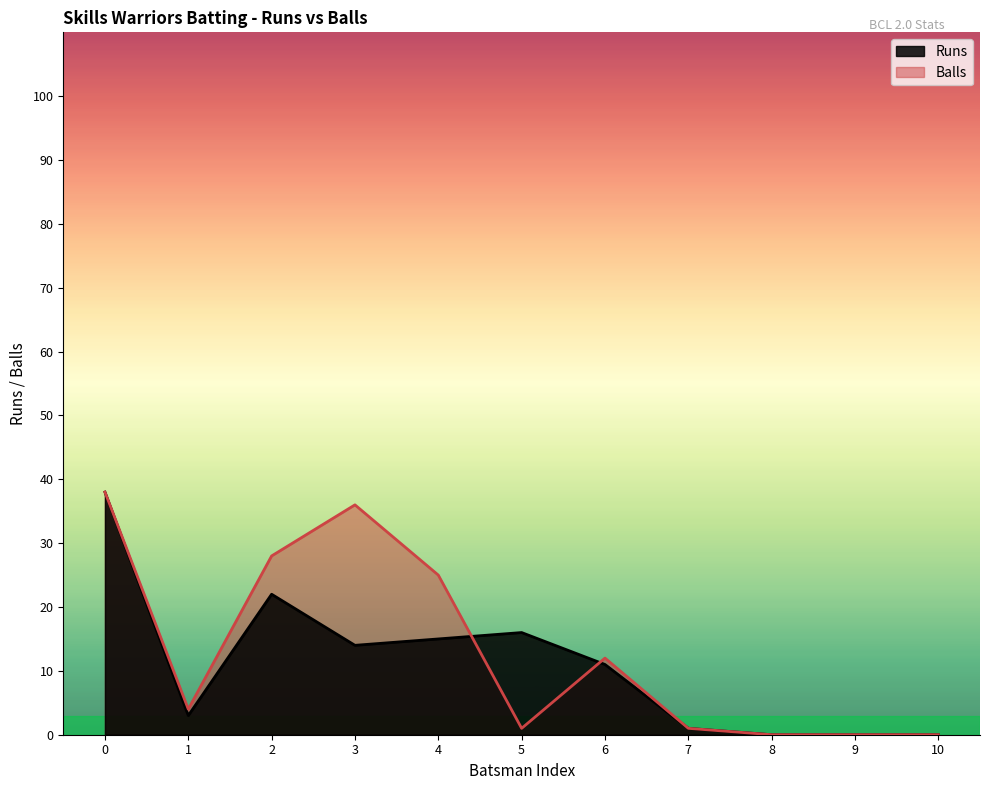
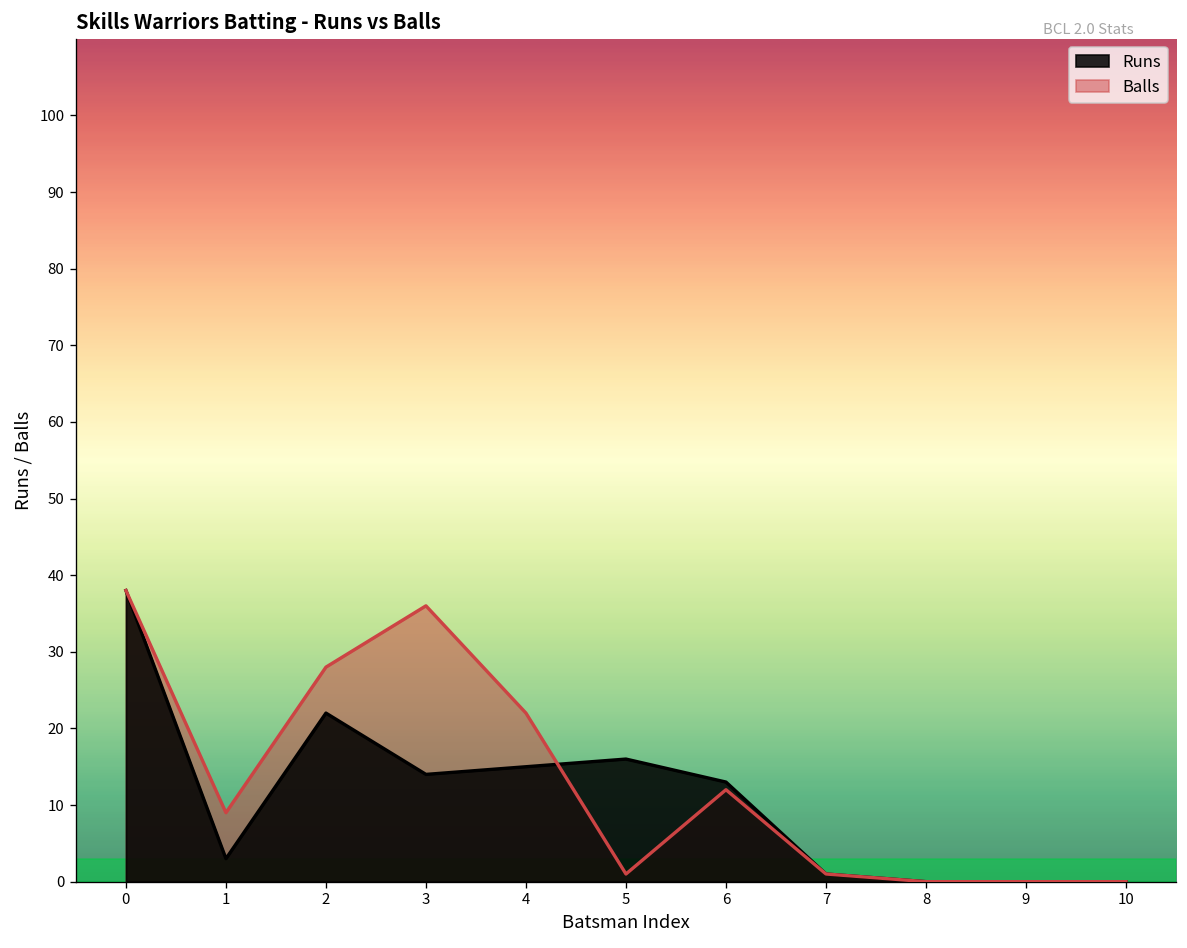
Balls, 1: 4 -> 9
Balls, 4: 25 -> 22
Runs, 6: 11 -> 13
